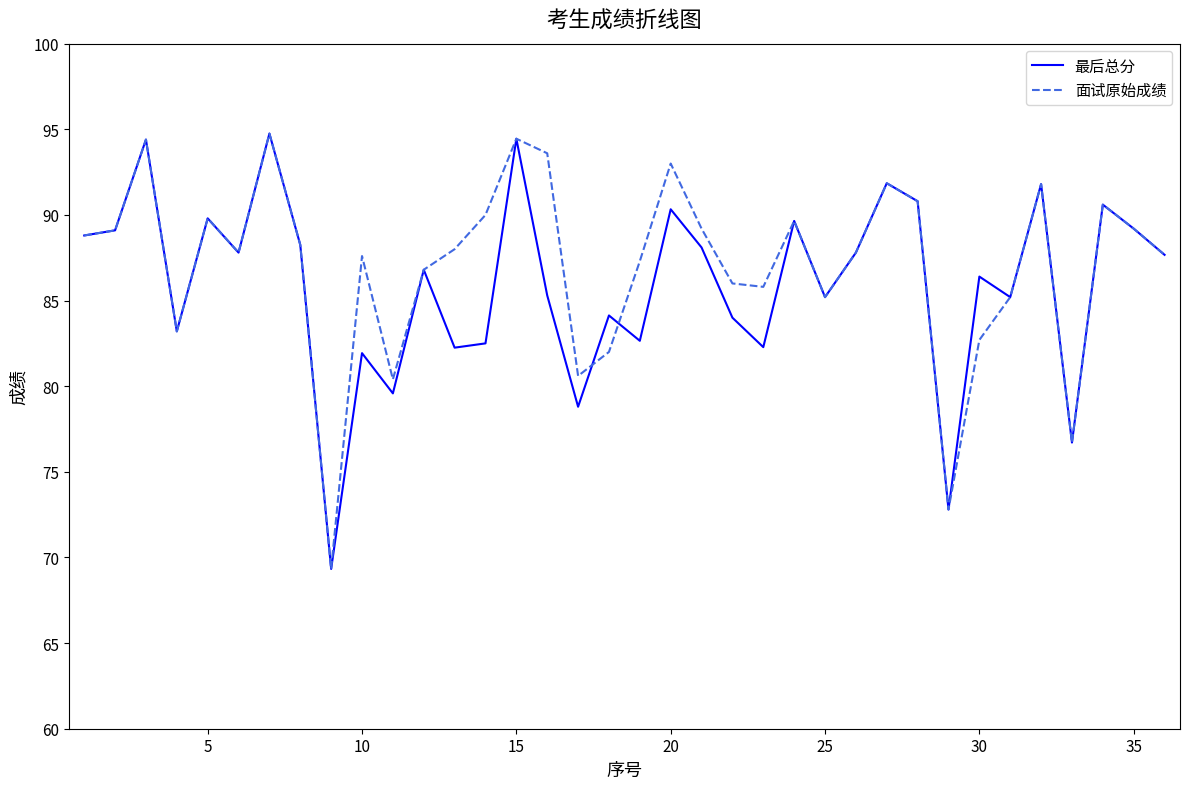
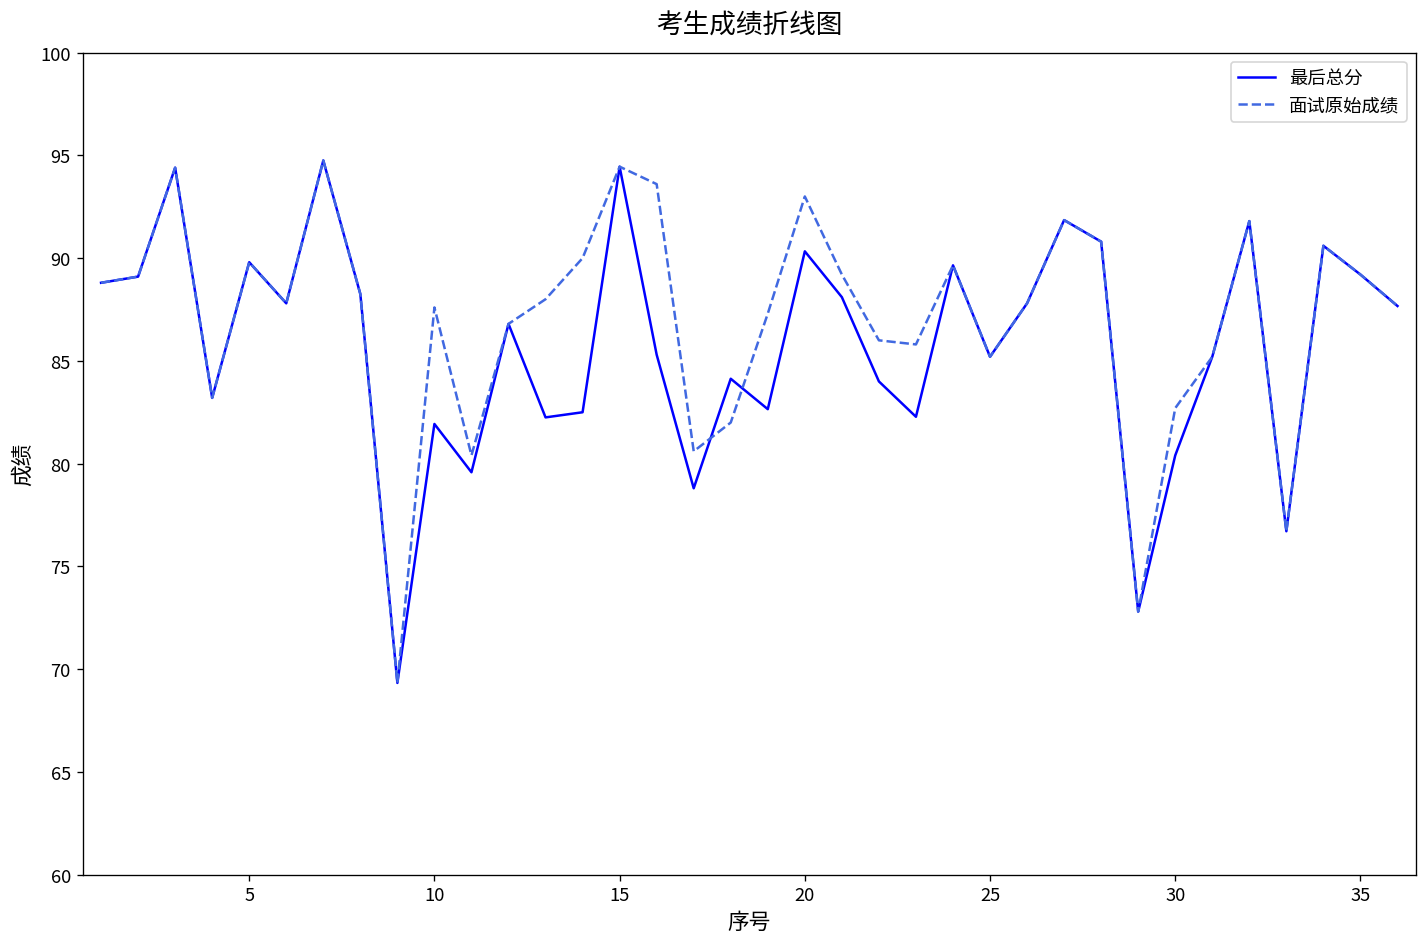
最后总分, 30: 86.4 -> 80.4
